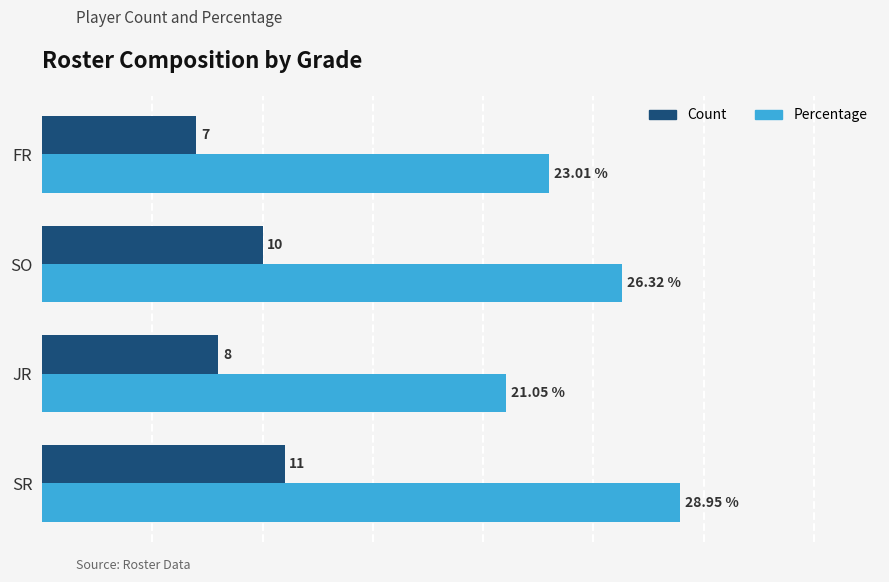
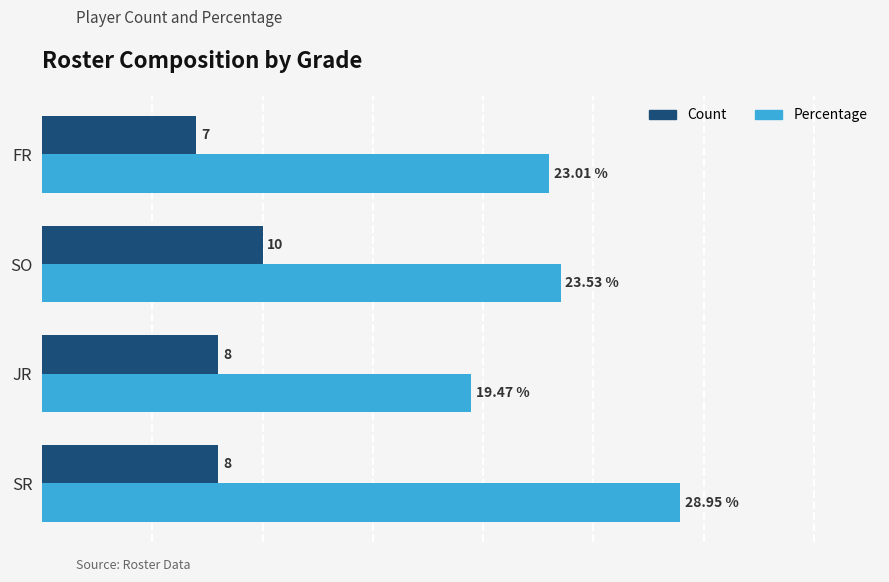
Percentage, SO: 26.32 % -> 23.53 %
Percentage, JR: 21.05 % -> 19.47 %
Count, SR: 11 -> 8
